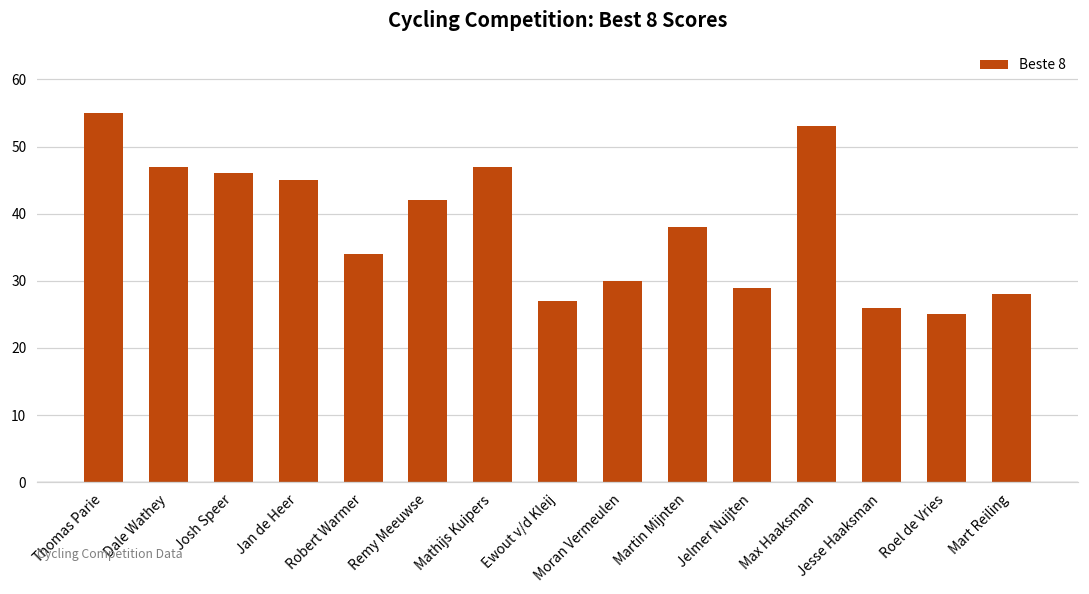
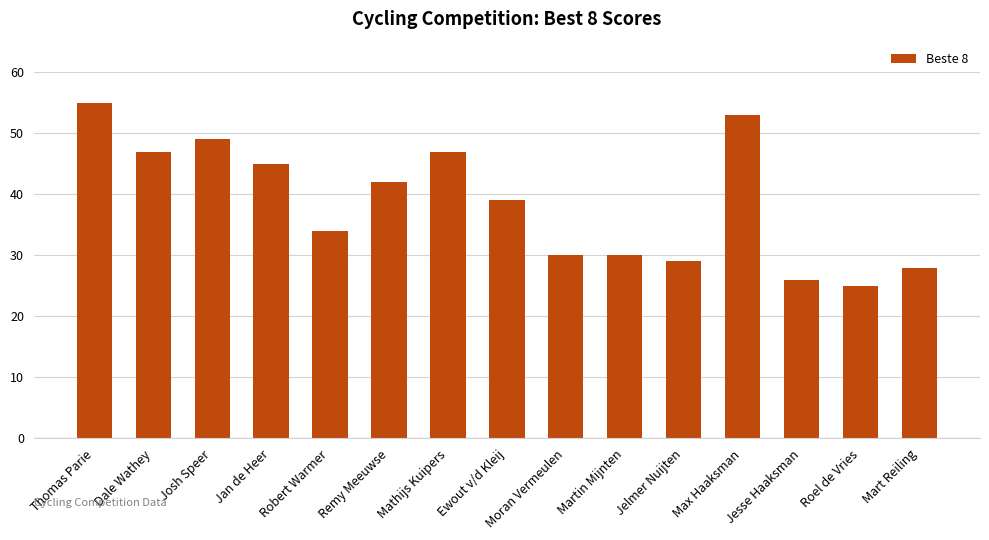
Josh Speer: 46 -> 49
Ewout v/d Kleij: 27 -> 39
Martin Mijnten: 38 -> 30
